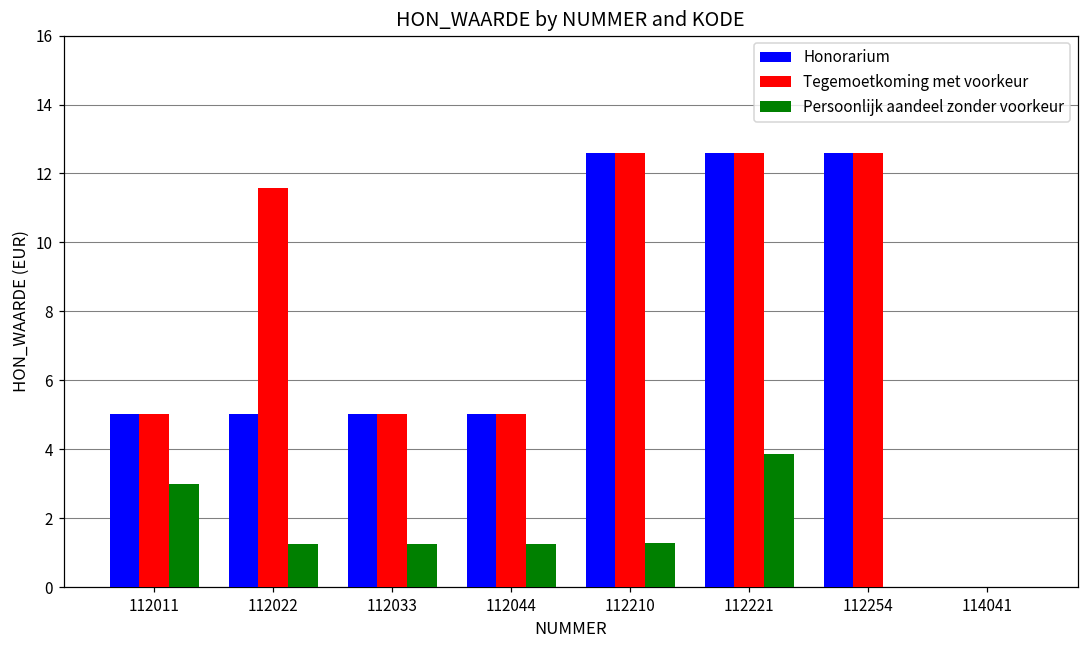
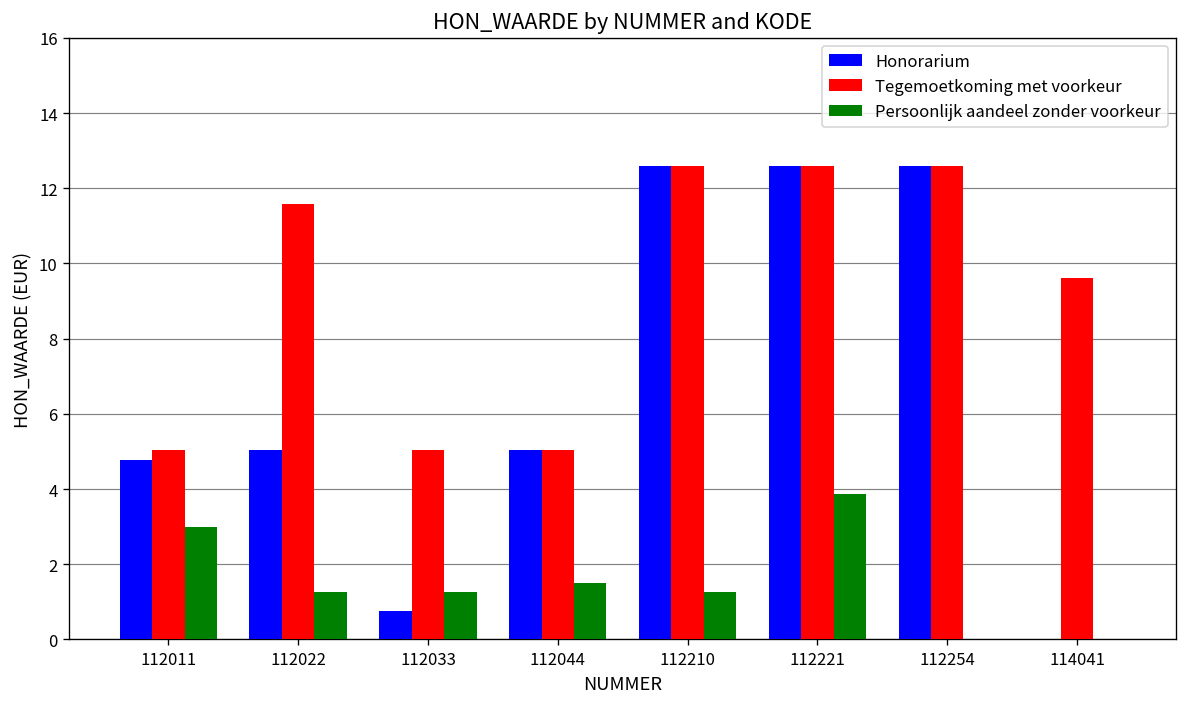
Honorarium, 112011: 5.0 -> 4.8
Honorarium, 112033: 5.0 -> 0.8
Persoonlijk aandeel zonder voorkeur, 112044: 1.3 -> 1.5
Tegemoetkoming met voorkeur, 114041: 0.0 -> 9.6
